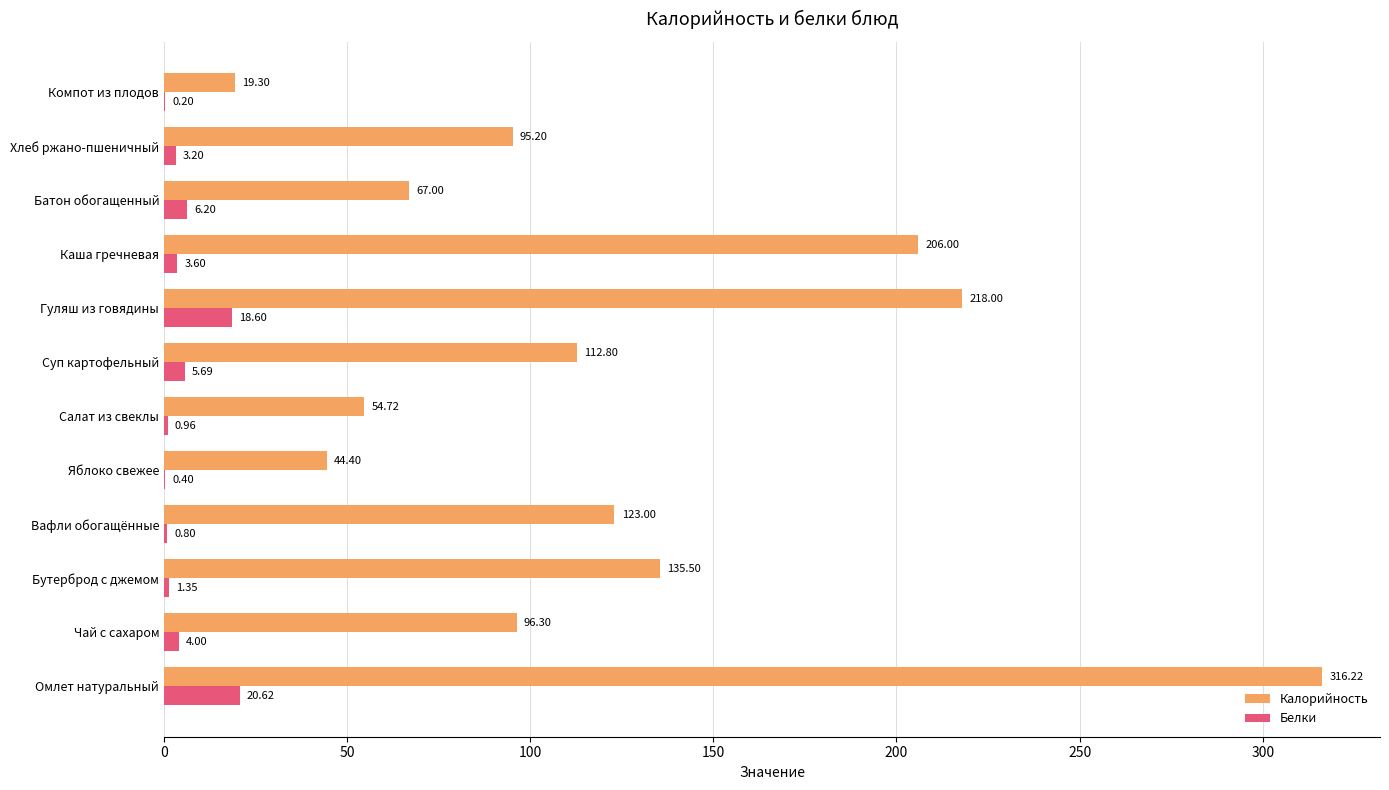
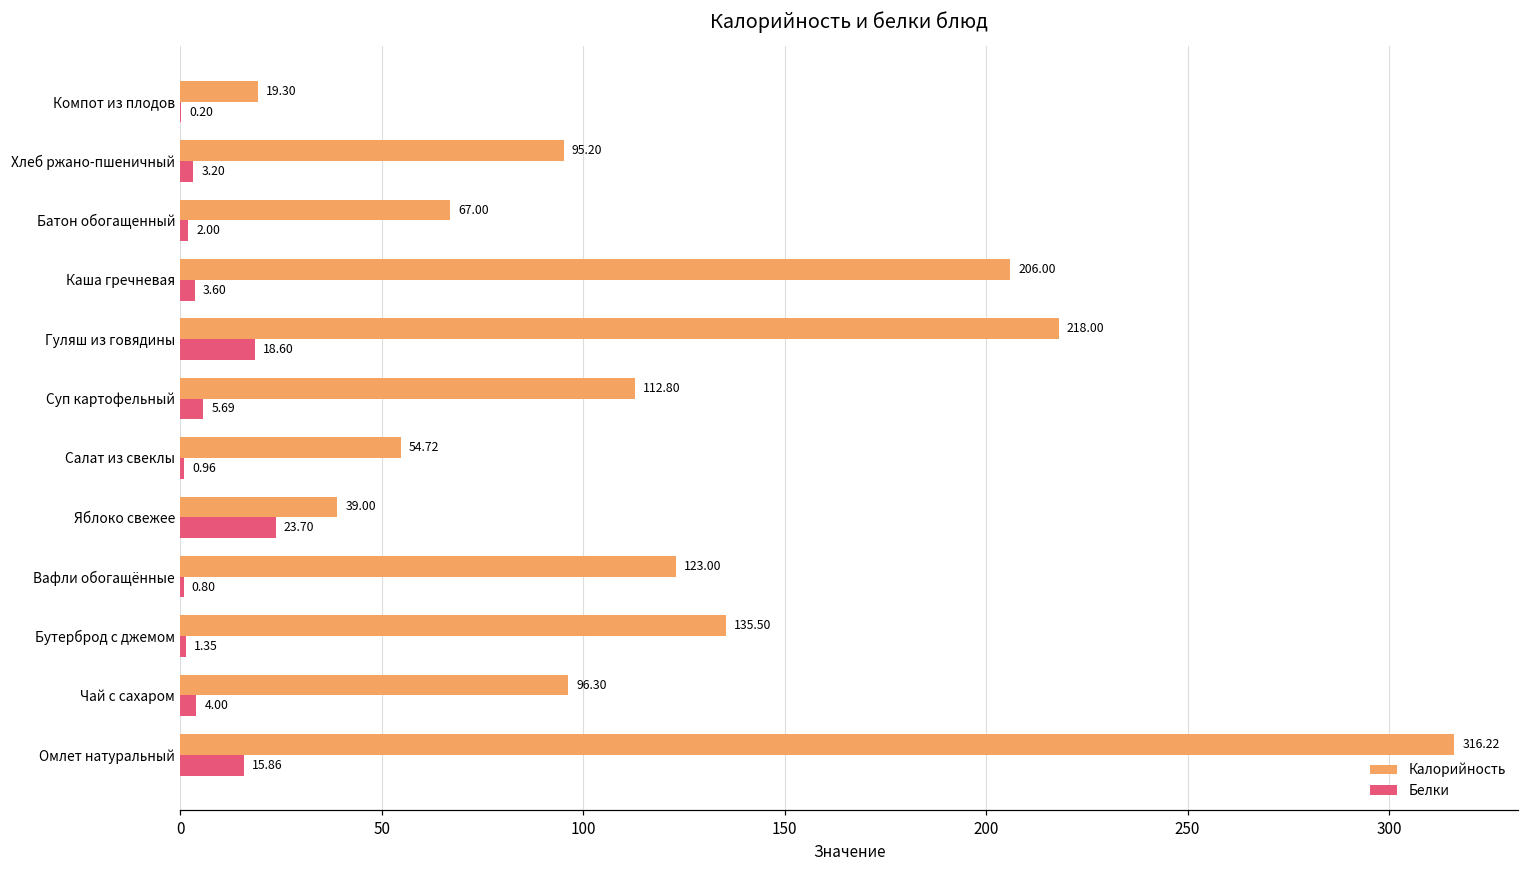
Белки, Батон обогащенный: 6.20 -> 2.00
Калорийность, Яблоко свежее: 44.40 -> 39.00
Белки, Яблоко свежее: 0.40 -> 23.70
Белки, Омлет натуральный: 20.62 -> 15.86
